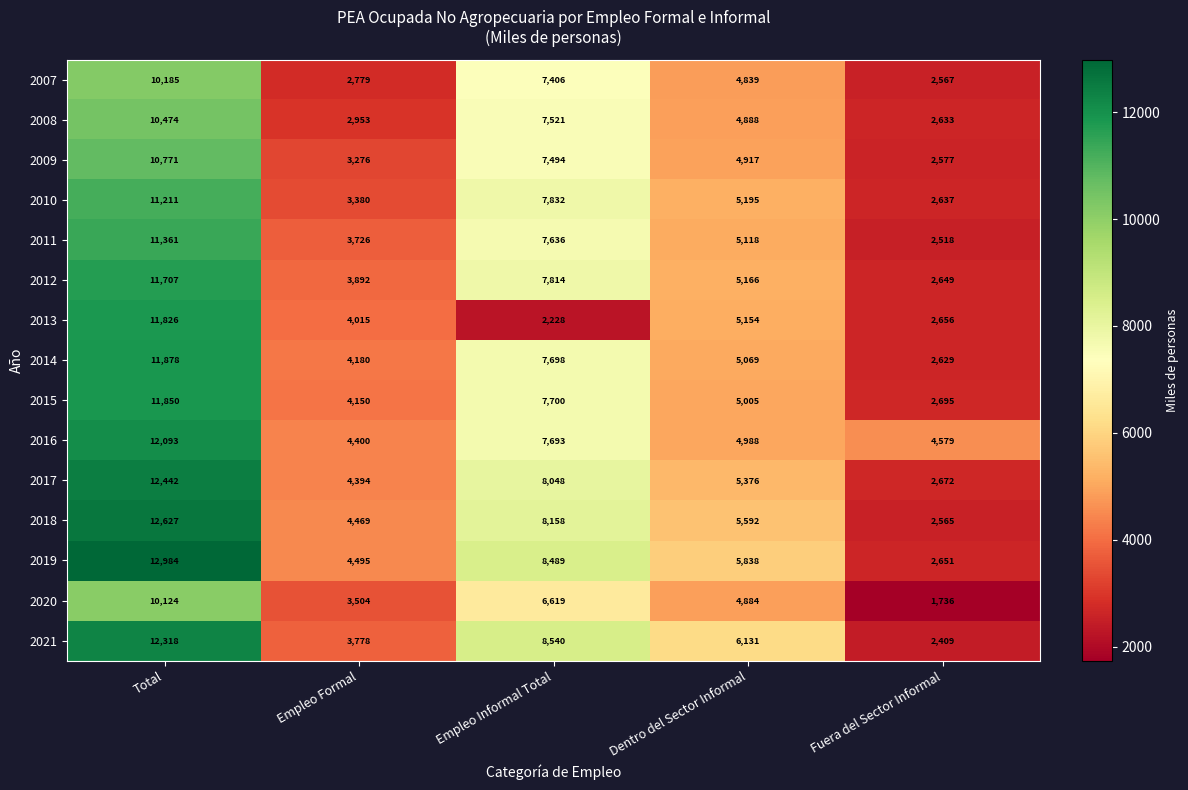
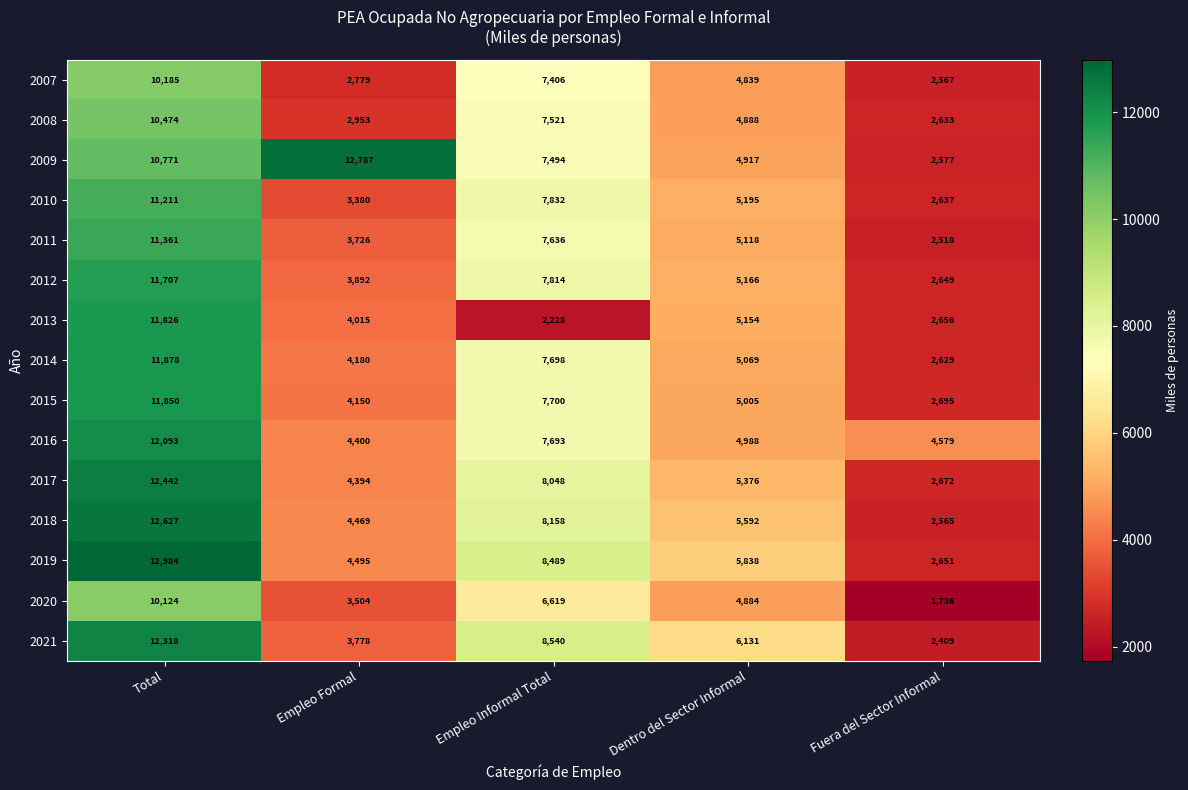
2009, Empleo Formal: 3,276 -> 12,787
